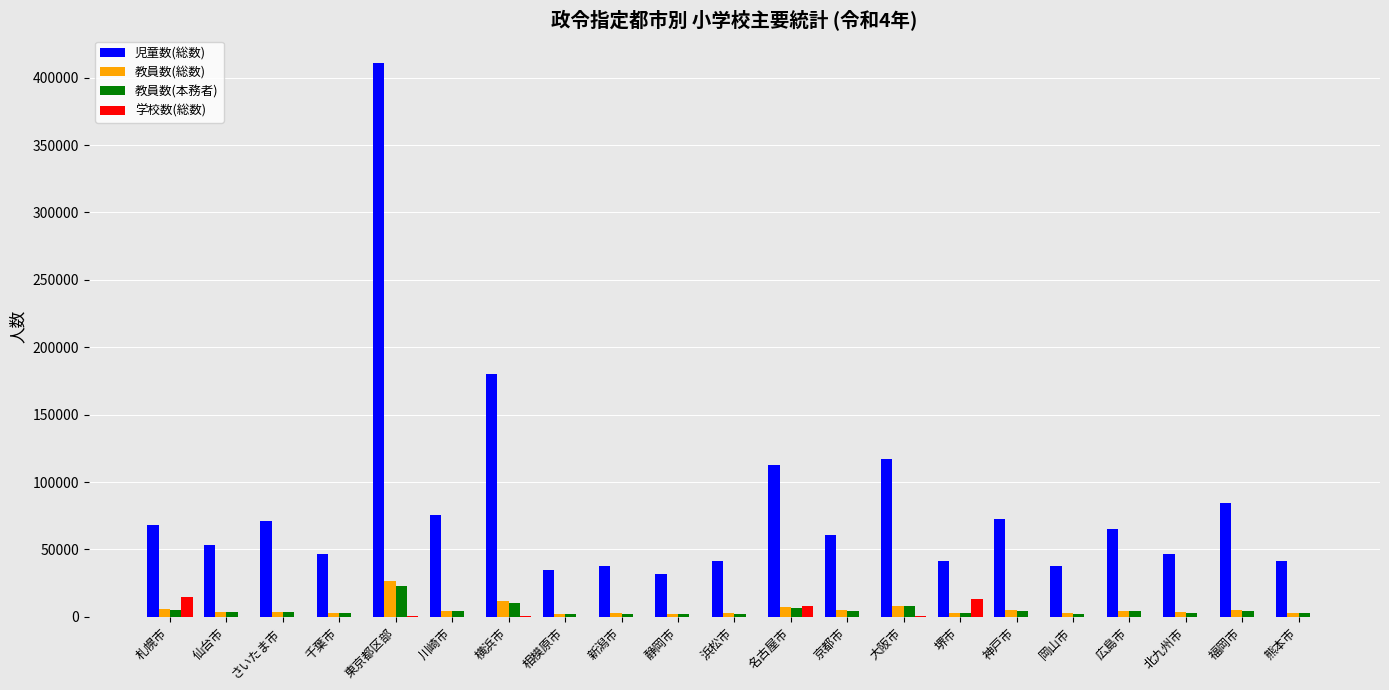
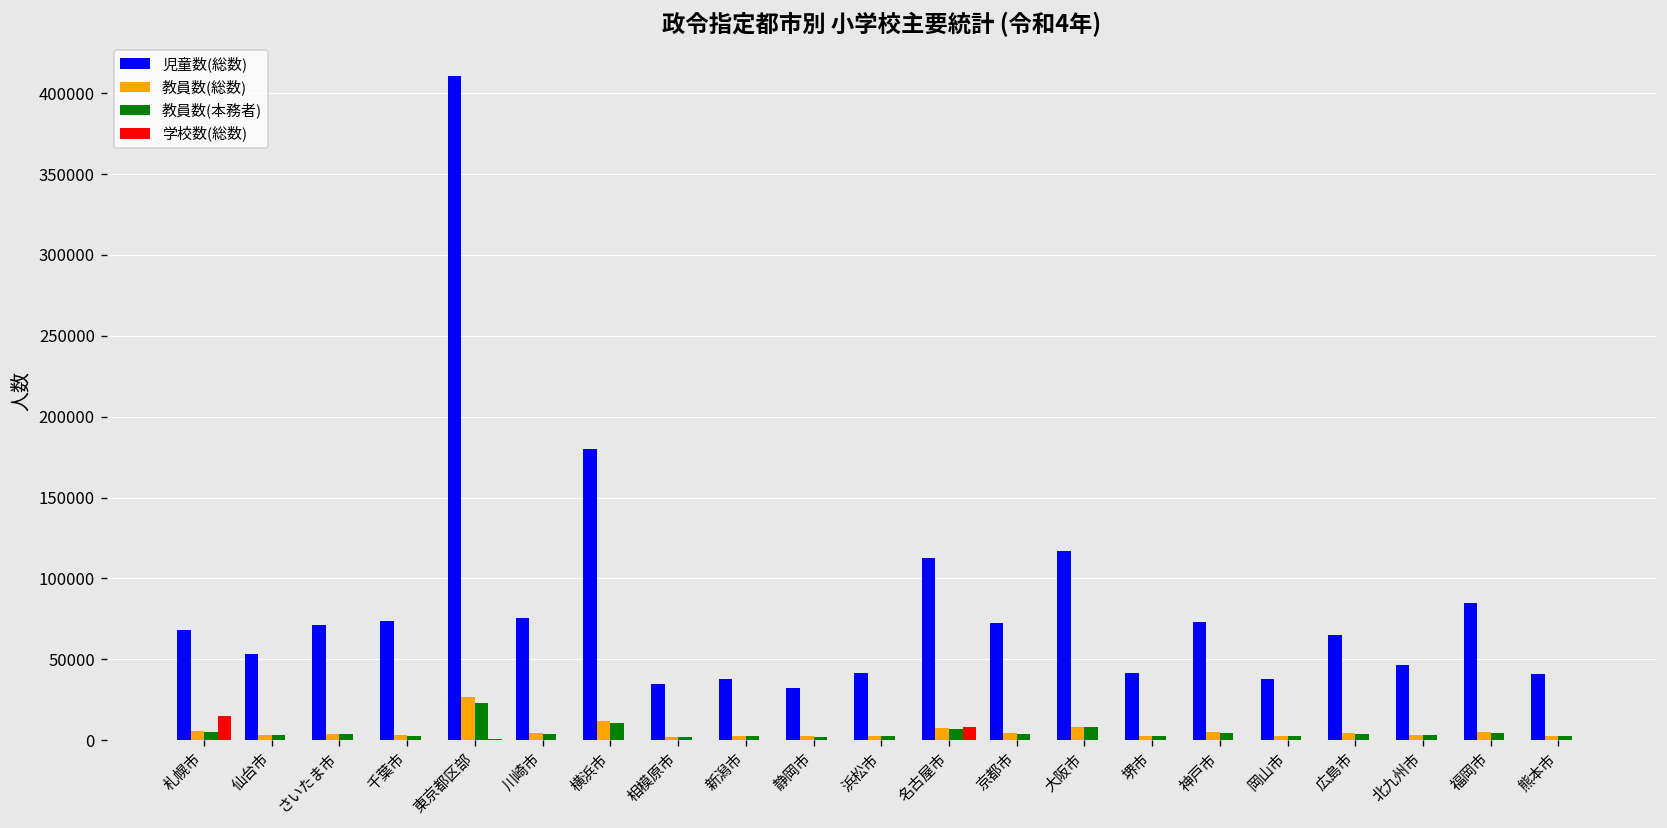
児童数(総数), 千葉市: 47000 -> 74000
児童数(総数), 京都市: 61000 -> 72000
学校数(総数), 堺市: 13000 -> 0
